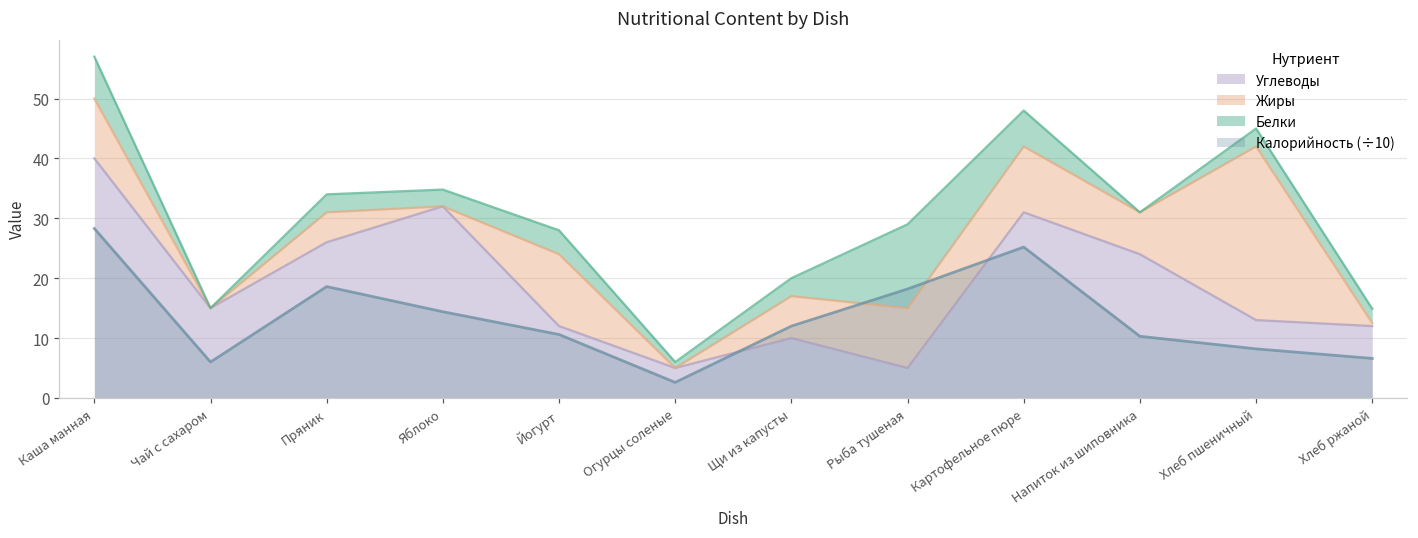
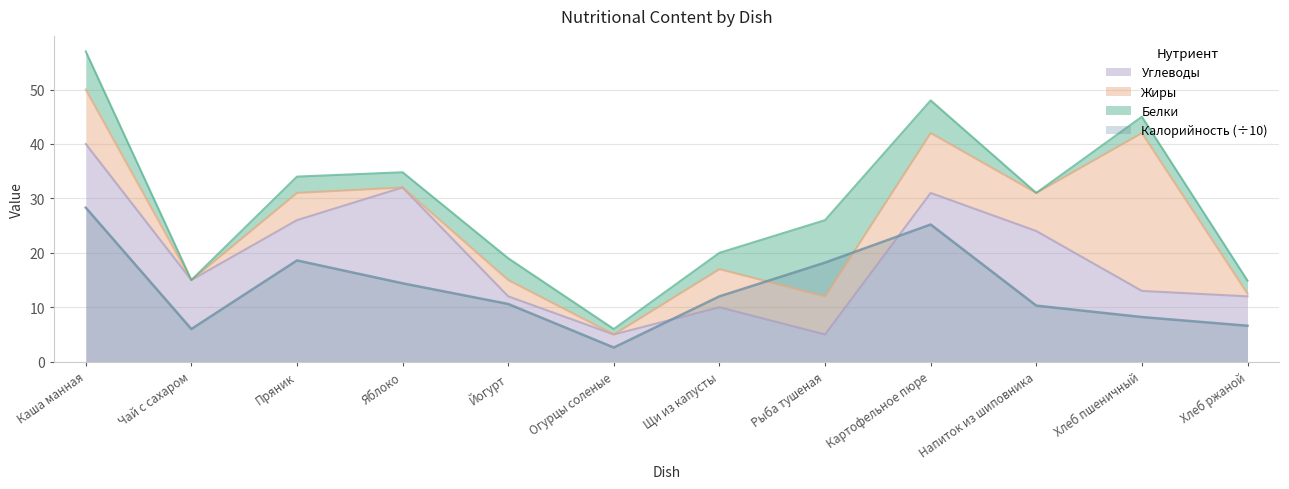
Жиры, Йогурт: 12 -> 3
Жиры, Рыба тушеная: 10 -> 7
